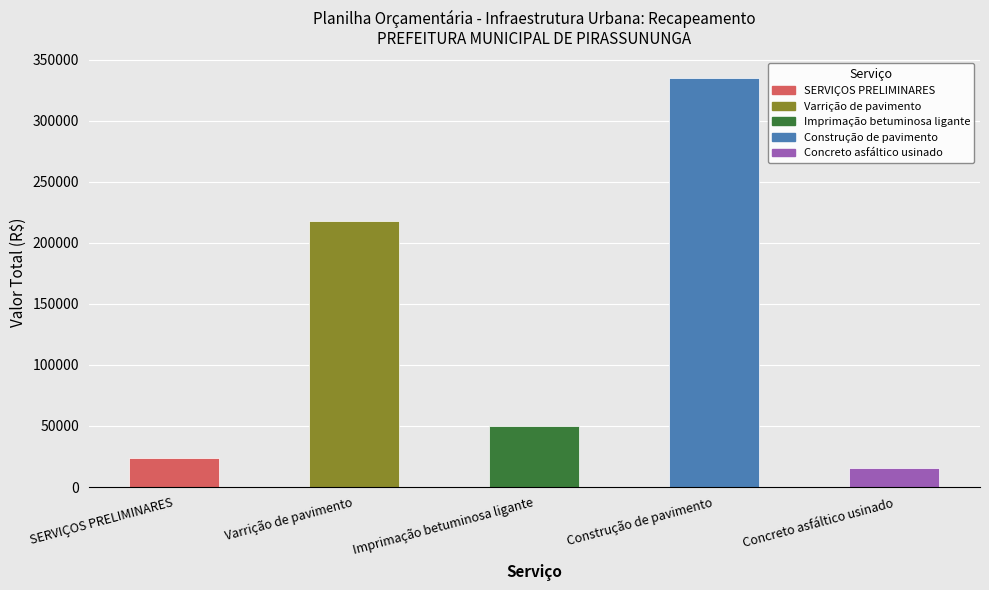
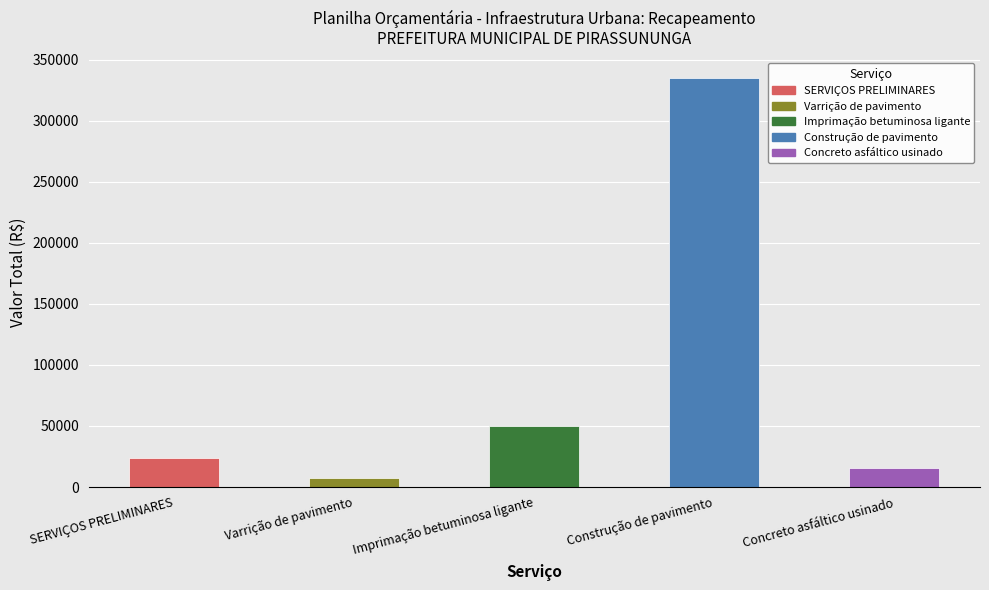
Varrição de pavimento: 218000 -> 8000
